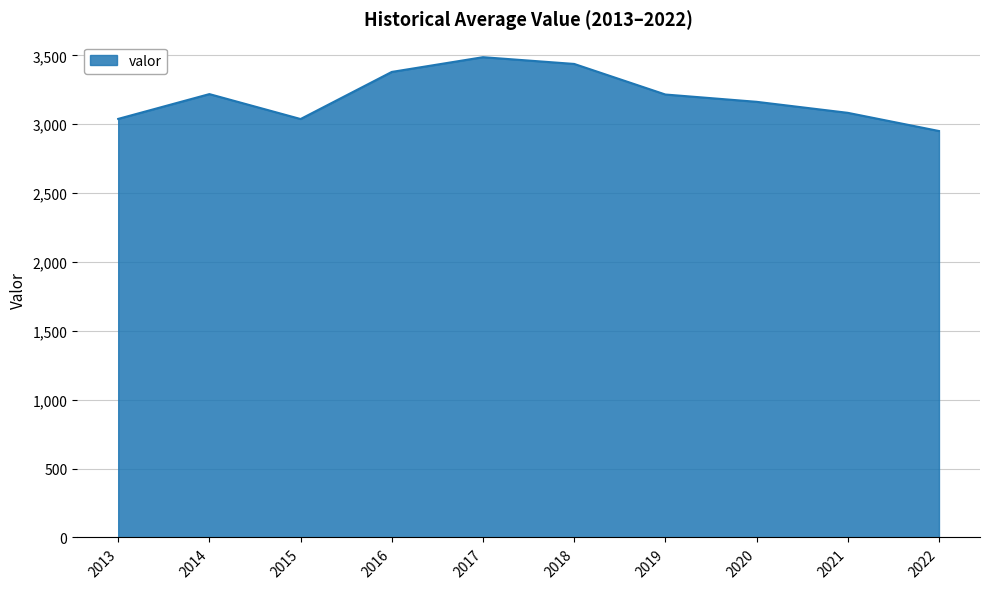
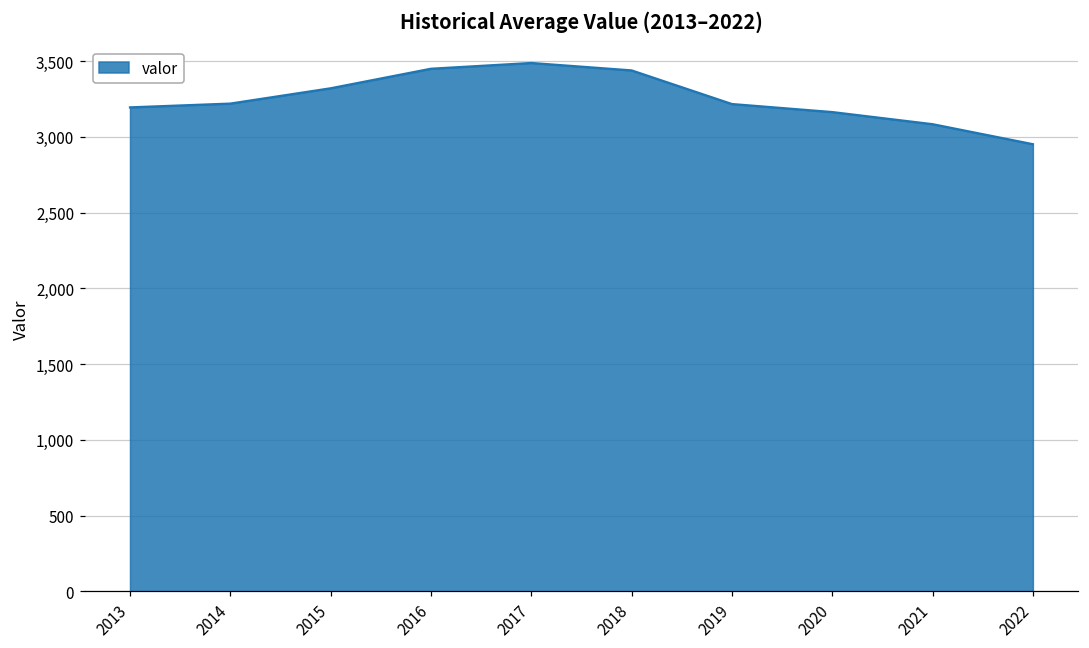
2013: 3,040 -> 3,190
2015: 3,040 -> 3,320
2016: 3,380 -> 3,450
